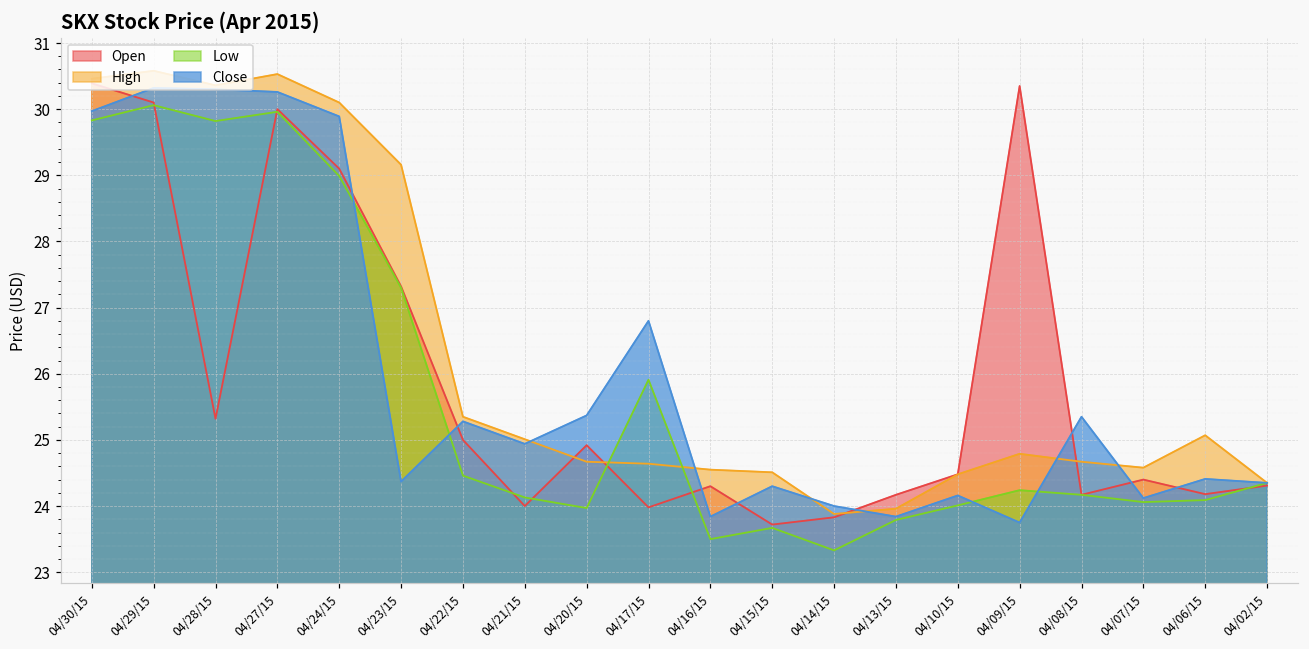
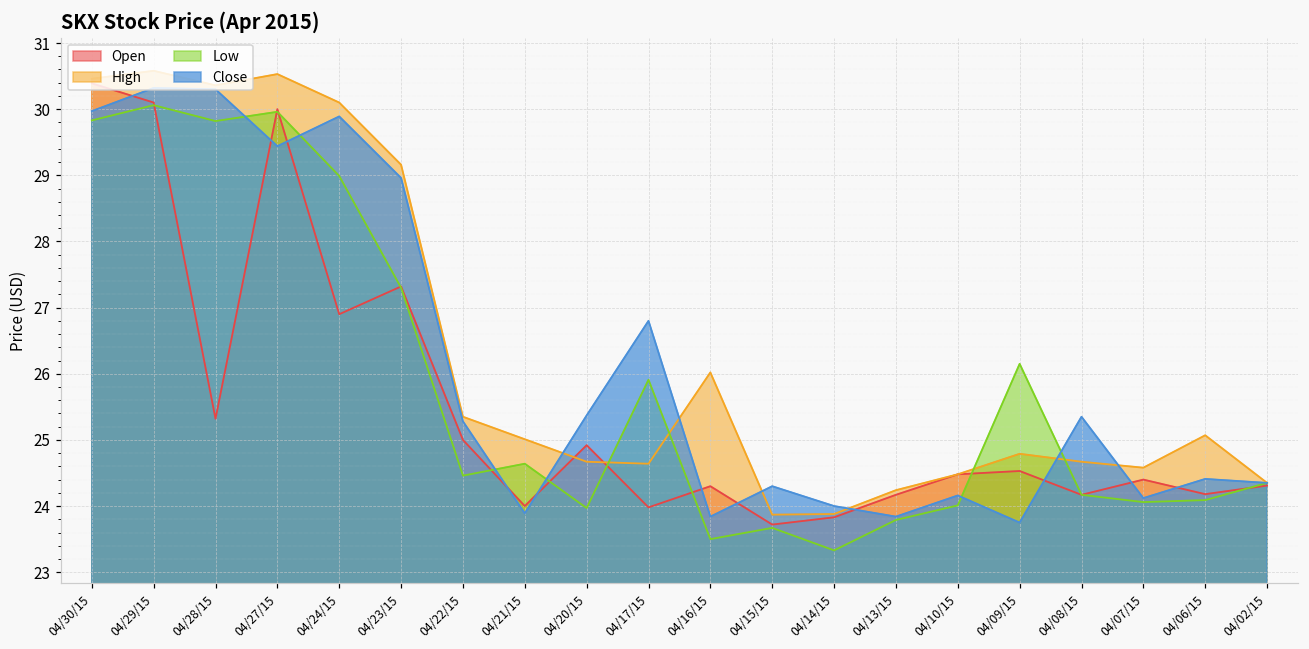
Close, 04/27/15: 30.3 -> 29.4
Open, 04/24/15: 29.1 -> 26.9
Close, 04/23/15: 24.4 -> 29.0
Low, 04/21/15: 24.1 -> 24.6
Close, 04/21/15: 24.9 -> 23.9
High, 04/16/15: 24.6 -> 26.0
High, 04/15/15: 24.5 -> 23.9
High, 04/13/15: 24.0 -> 24.2
Open, 04/09/15: 30.4 -> 24.5
Low, 04/09/15: 24.2 -> 26.2
